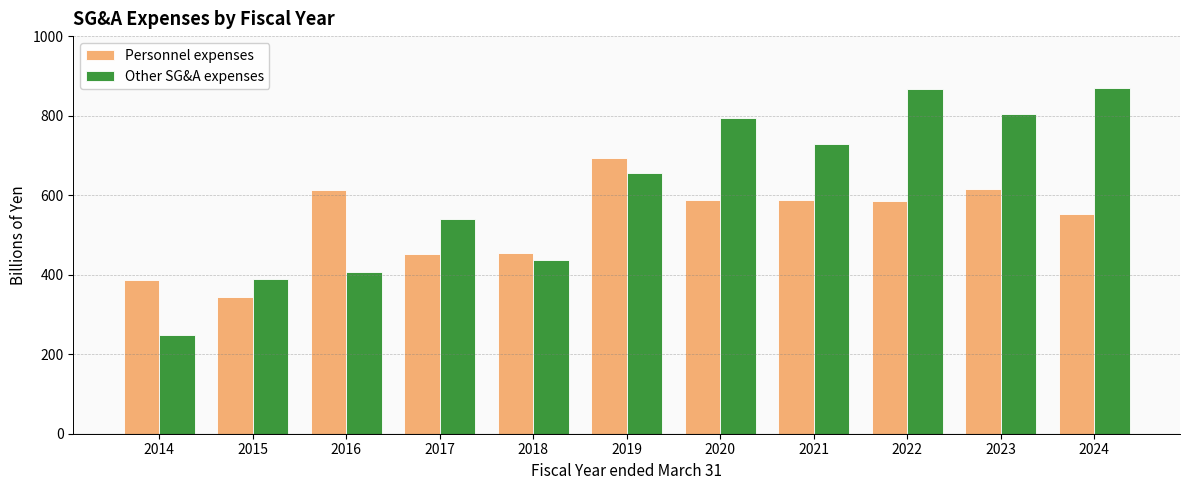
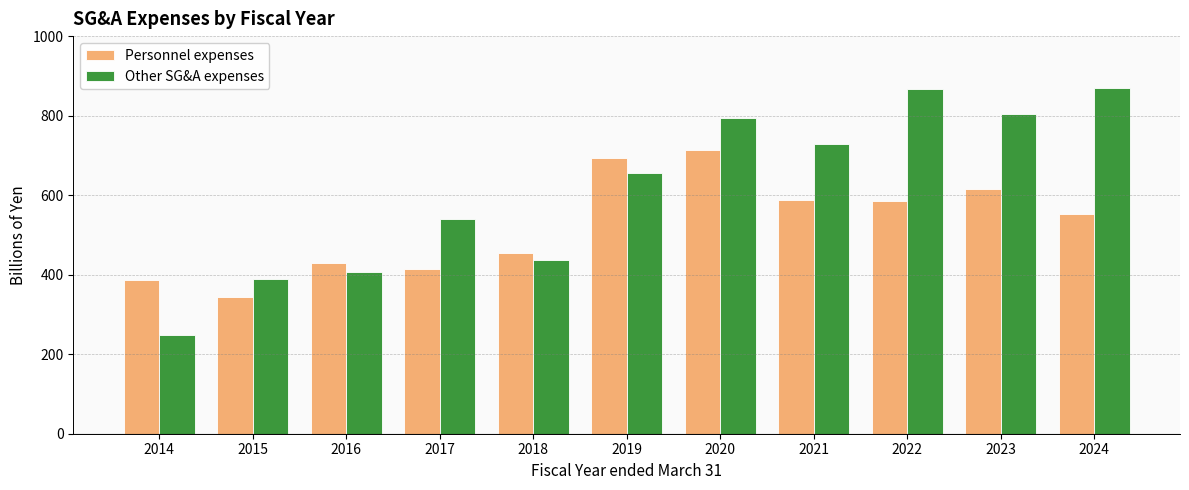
Personnel expenses, 2016: 610 -> 430
Personnel expenses, 2017: 450 -> 410
Personnel expenses, 2020: 590 -> 710
